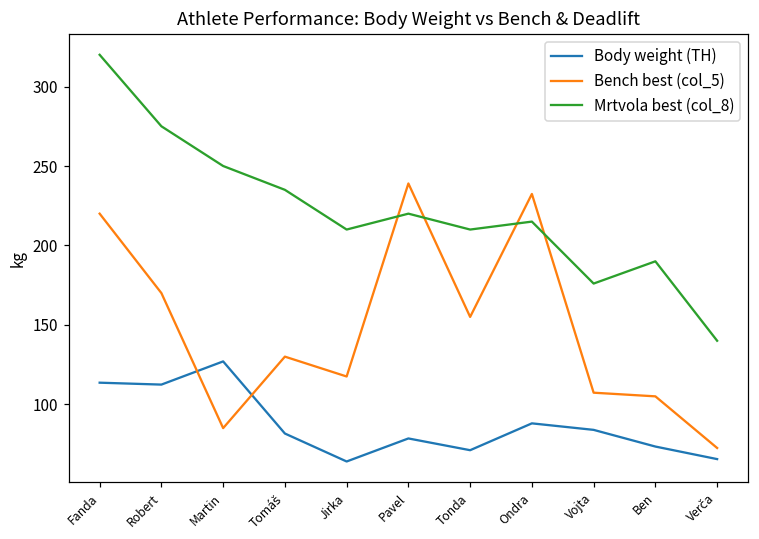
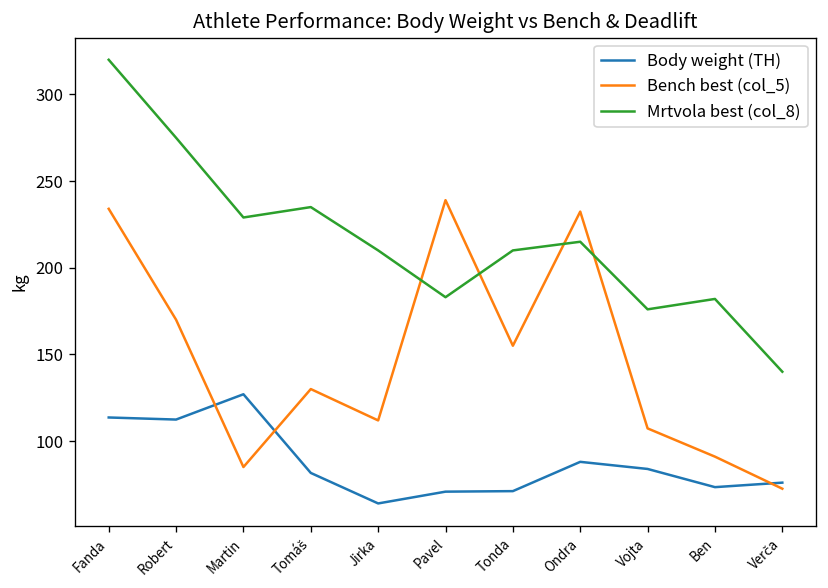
Bench best (col_5), Fanda: 220 -> 234
Mrtvola best (col_8), Martin: 250 -> 229
Bench best (col_5), Jirka: 118 -> 112
Body weight (TH), Pavel: 79 -> 71
Mrtvola best (col_8), Pavel: 220 -> 183
Bench best (col_5), Ben: 105 -> 91
Mrtvola best (col_8), Ben: 190 -> 182
Body weight (TH), Verča: 66 -> 76
